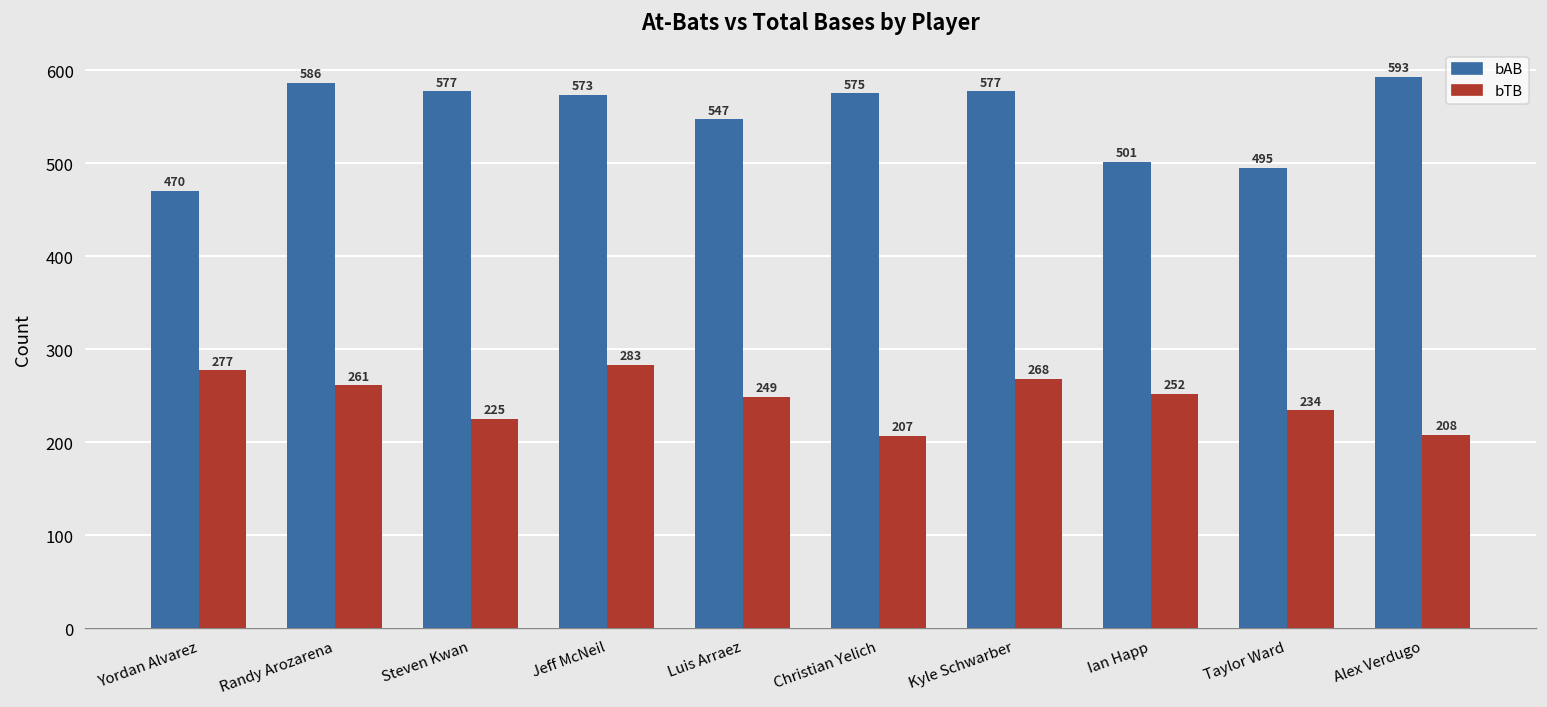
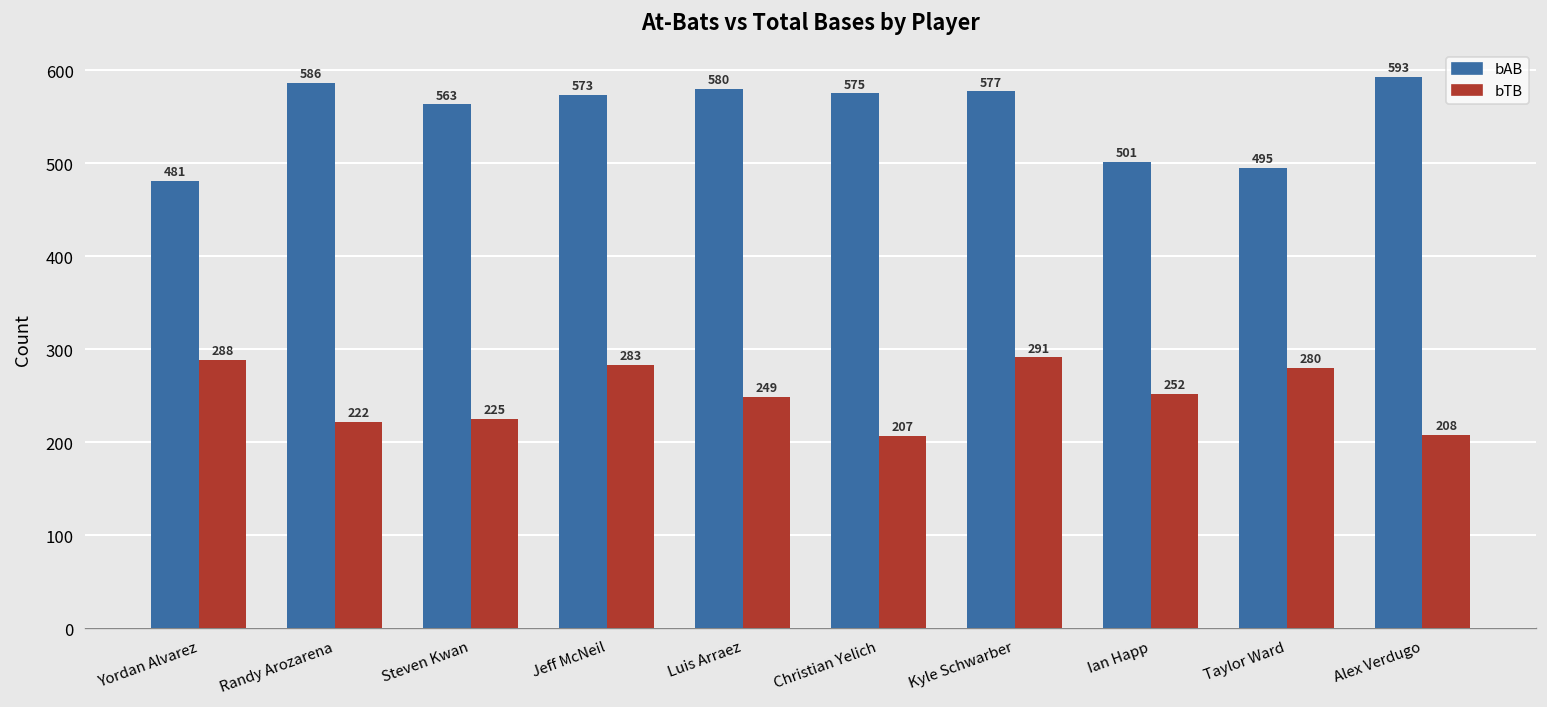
bAB, Yordan Alvarez: 470 -> 481
bTB, Yordan Alvarez: 277 -> 288
bTB, Randy Arozarena: 261 -> 222
bAB, Steven Kwan: 577 -> 563
bAB, Luis Arraez: 547 -> 580
bTB, Kyle Schwarber: 268 -> 291
bTB, Taylor Ward: 234 -> 280
